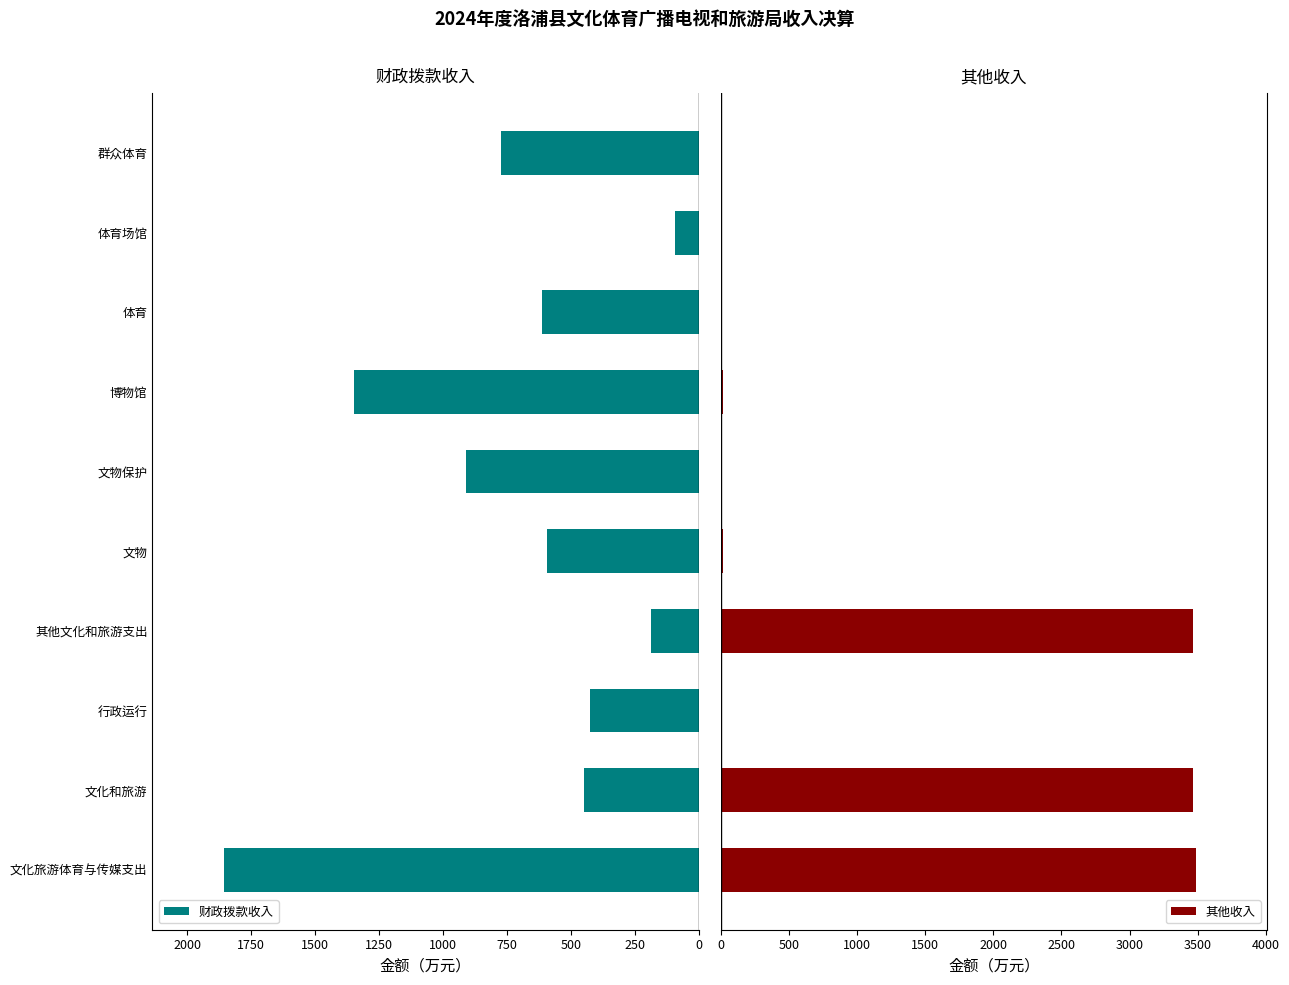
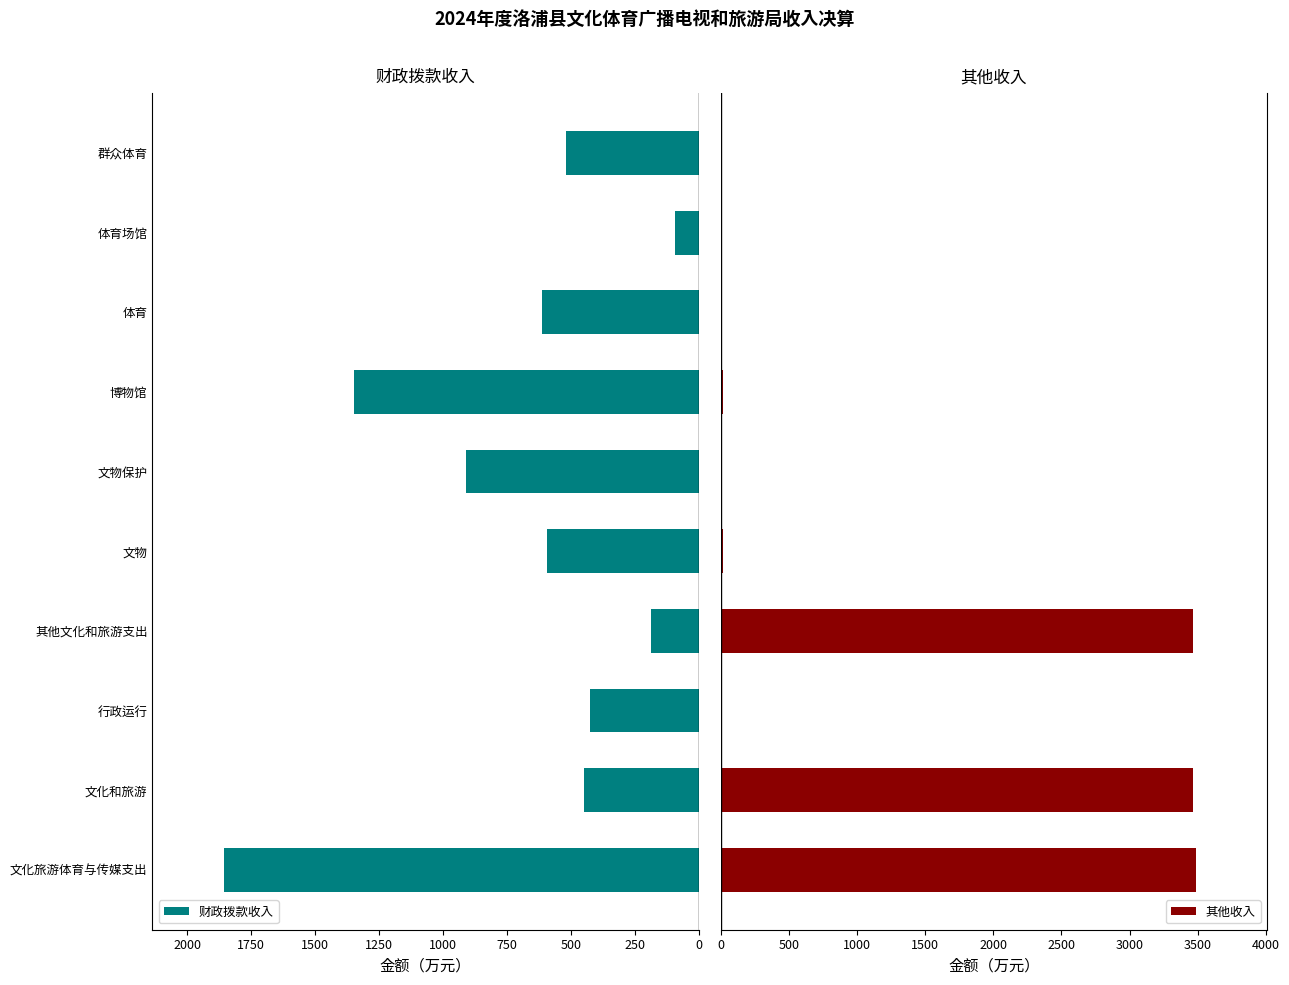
财政拨款收入, 群众体育: 770 -> 520
